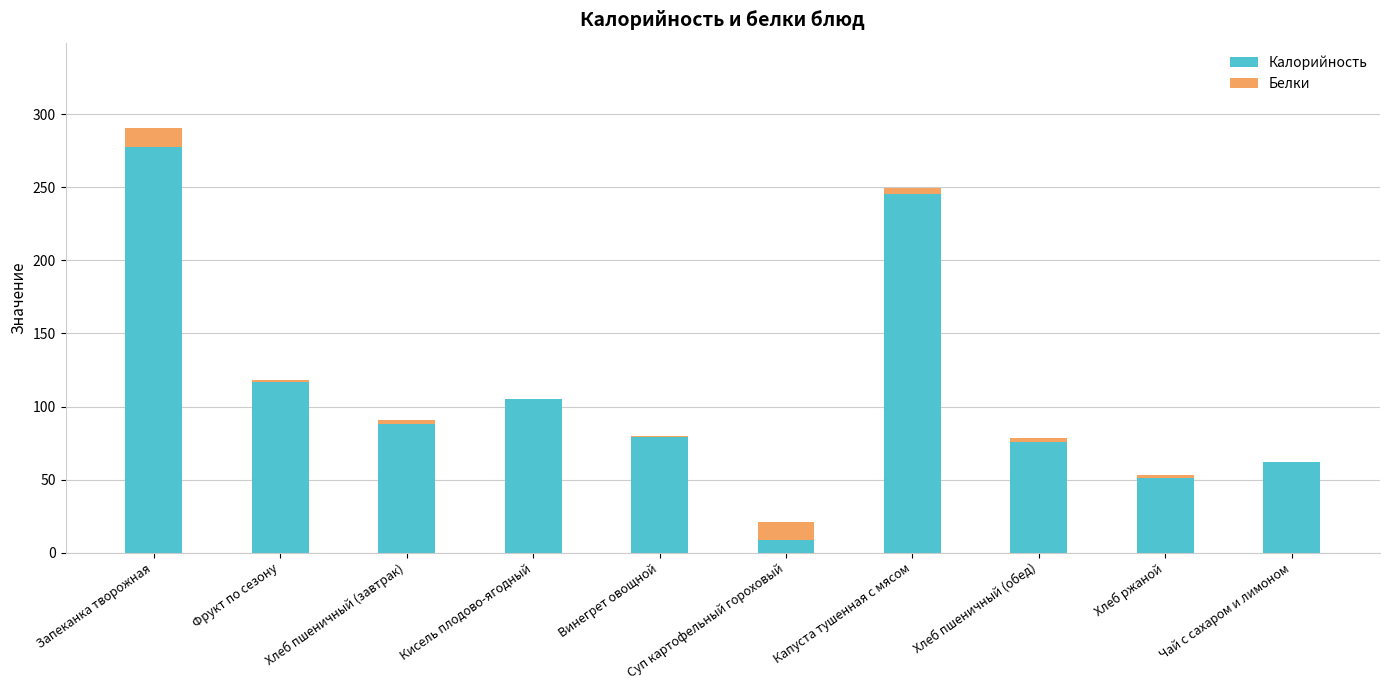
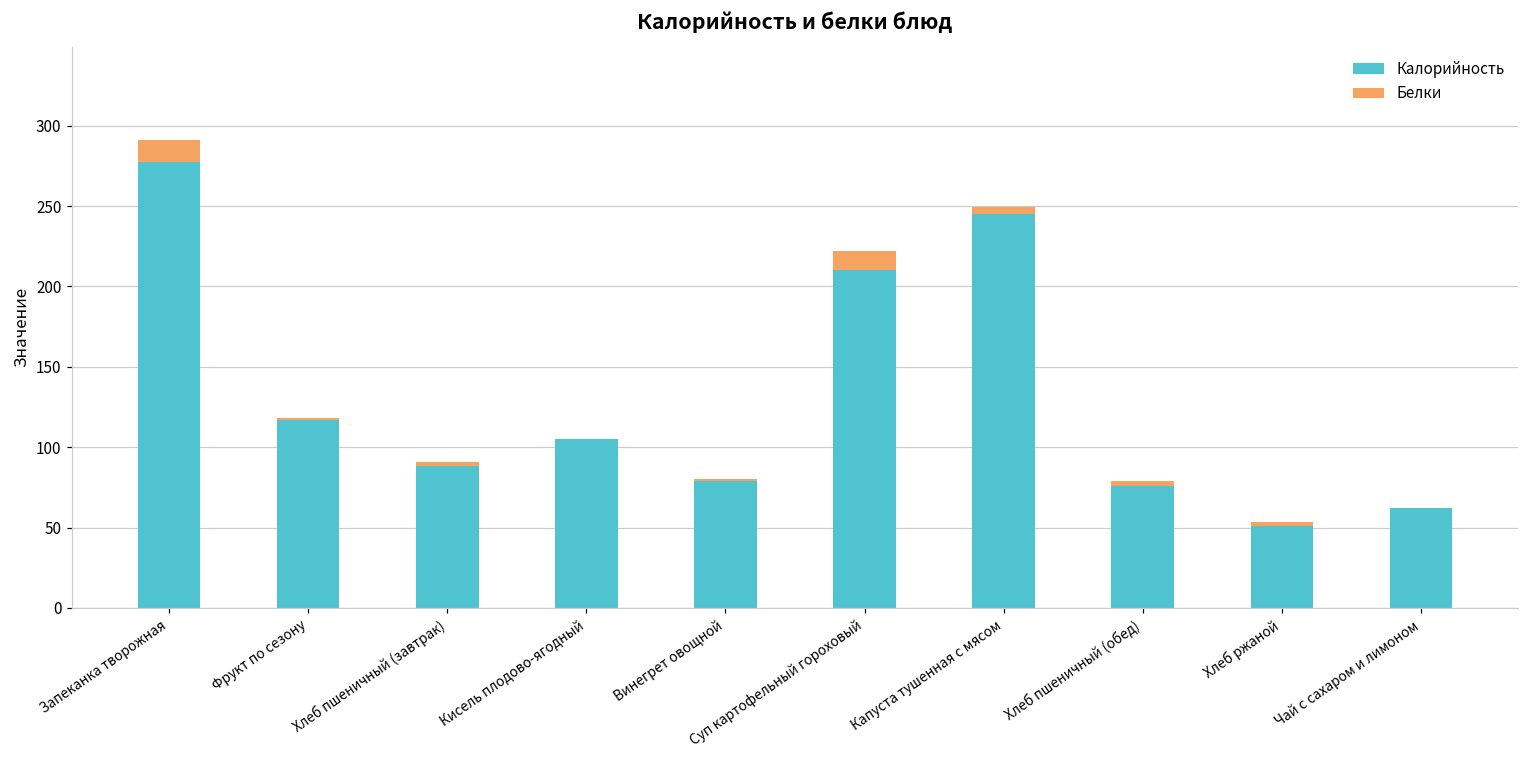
Калорийность, Суп картофельный гороховый: 9 -> 210
